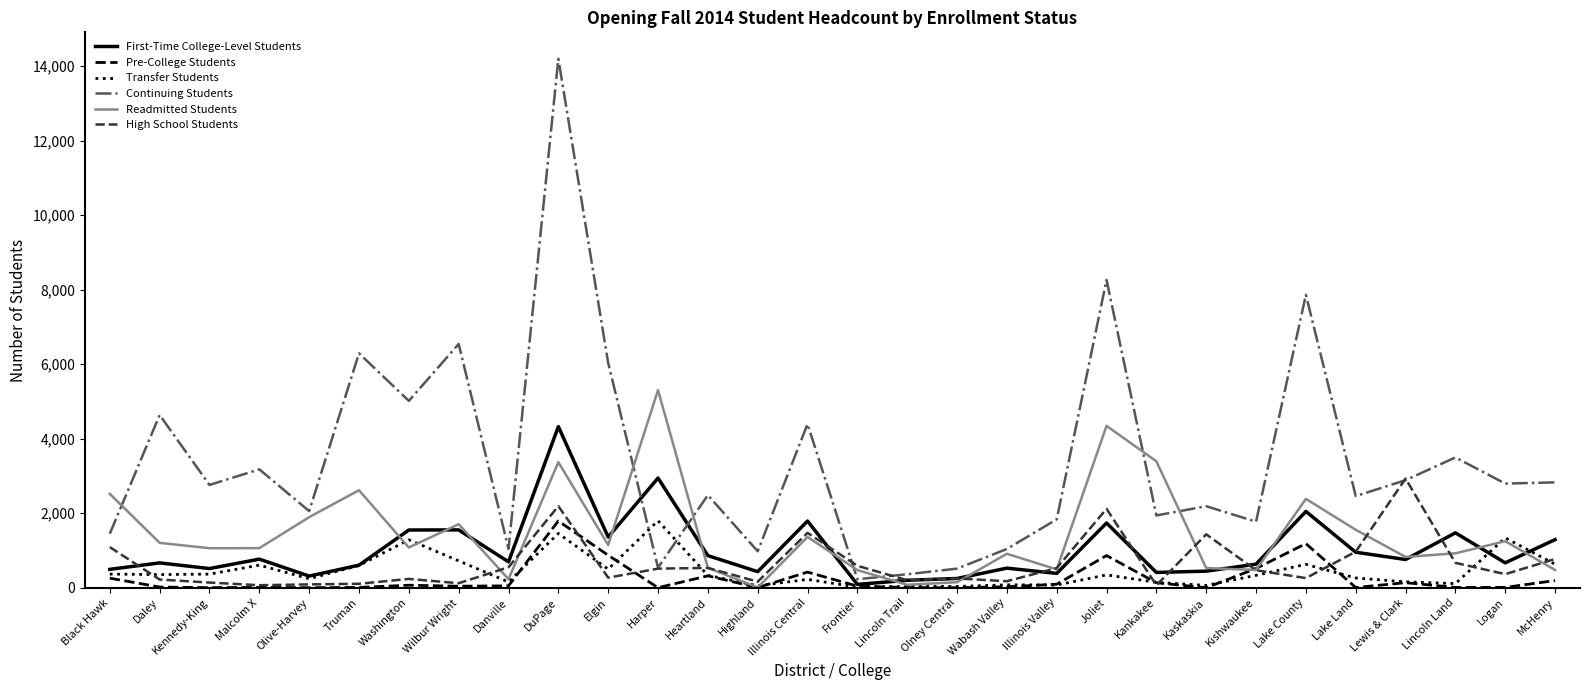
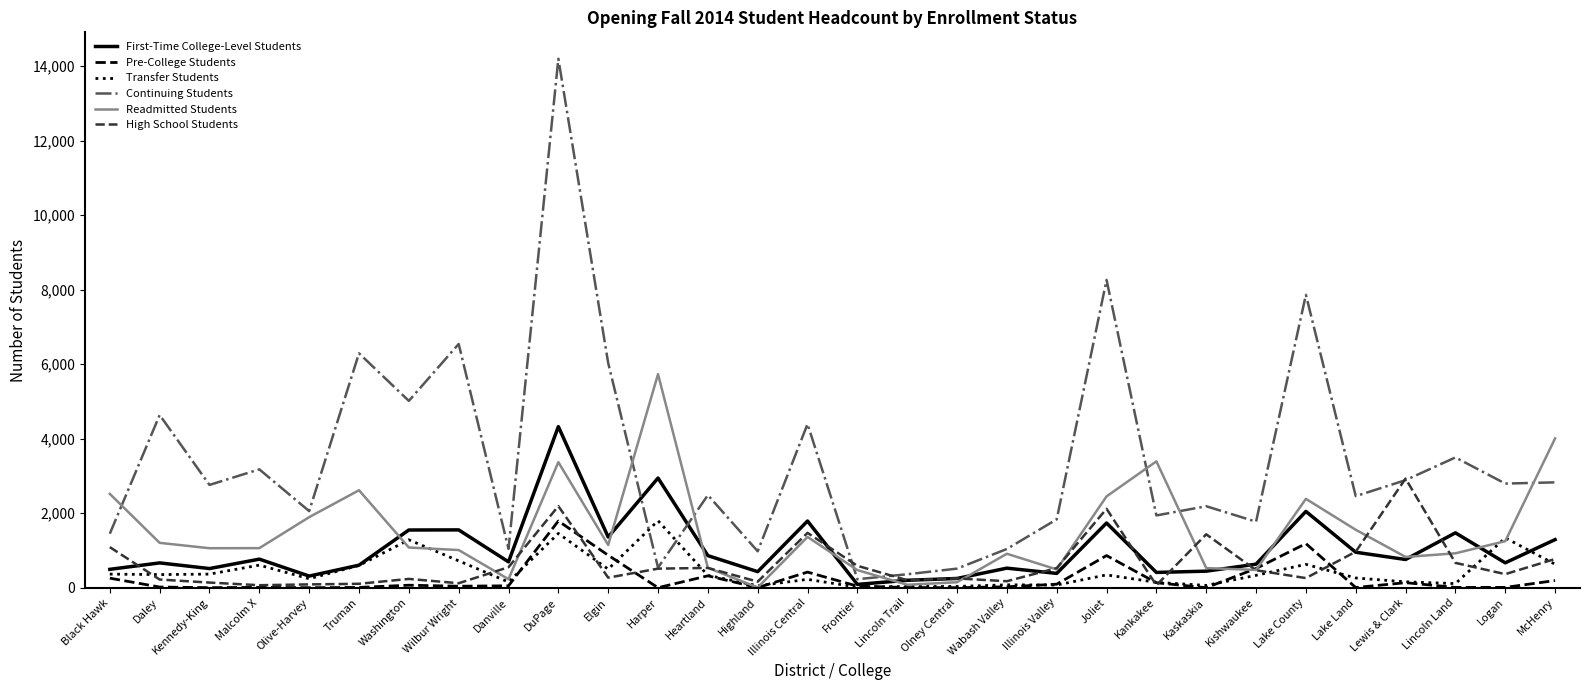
Readmitted Students, Wilbur Wright: 1,700 -> 1,000
Readmitted Students, Harper: 5,300 -> 5,700
Readmitted Students, Joliet: 4,300 -> 2,500
Readmitted Students, McHenry: 500 -> 4,000
